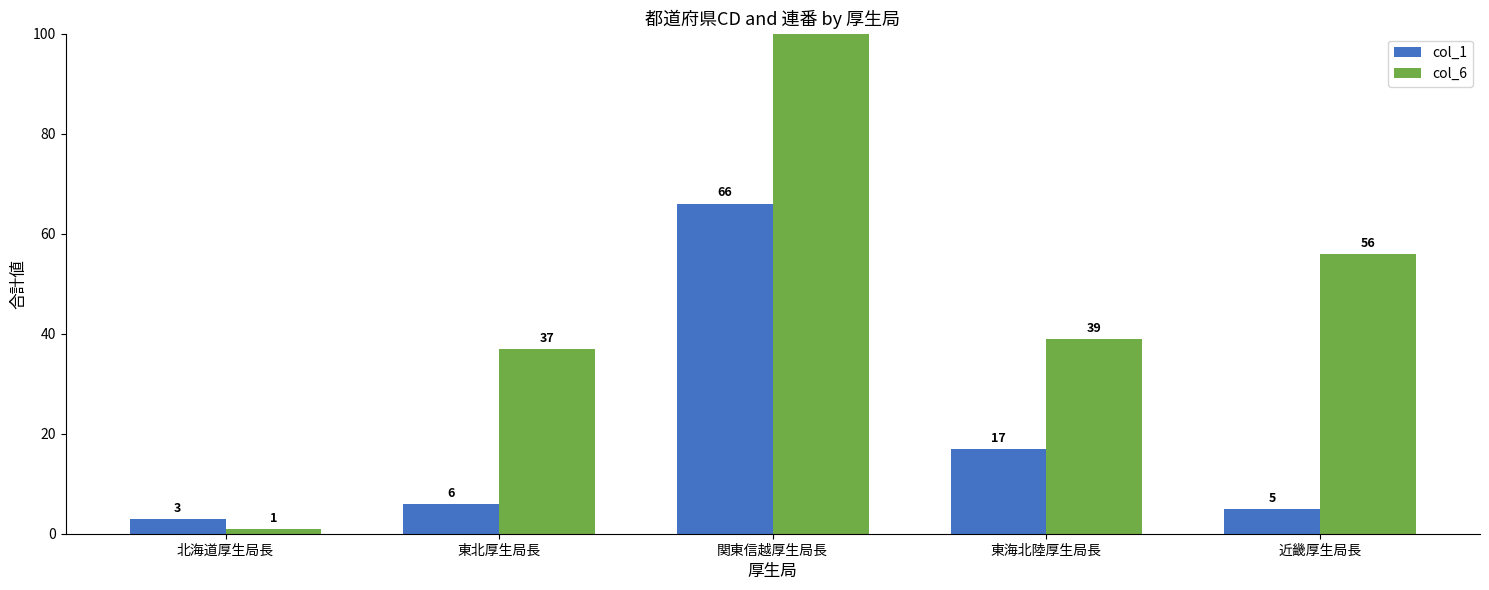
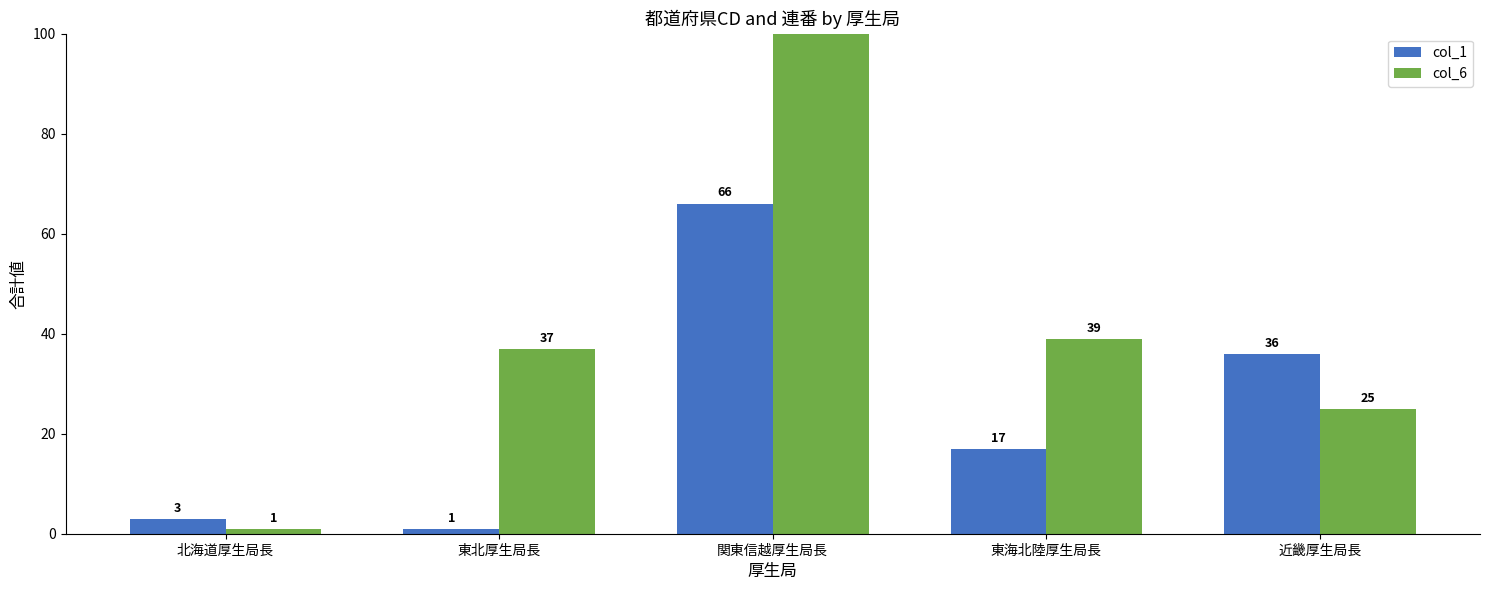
col_1, 東北厚生局長: 6 -> 1
col_1, 近畿厚生局長: 5 -> 36
col_6, 近畿厚生局長: 56 -> 25
